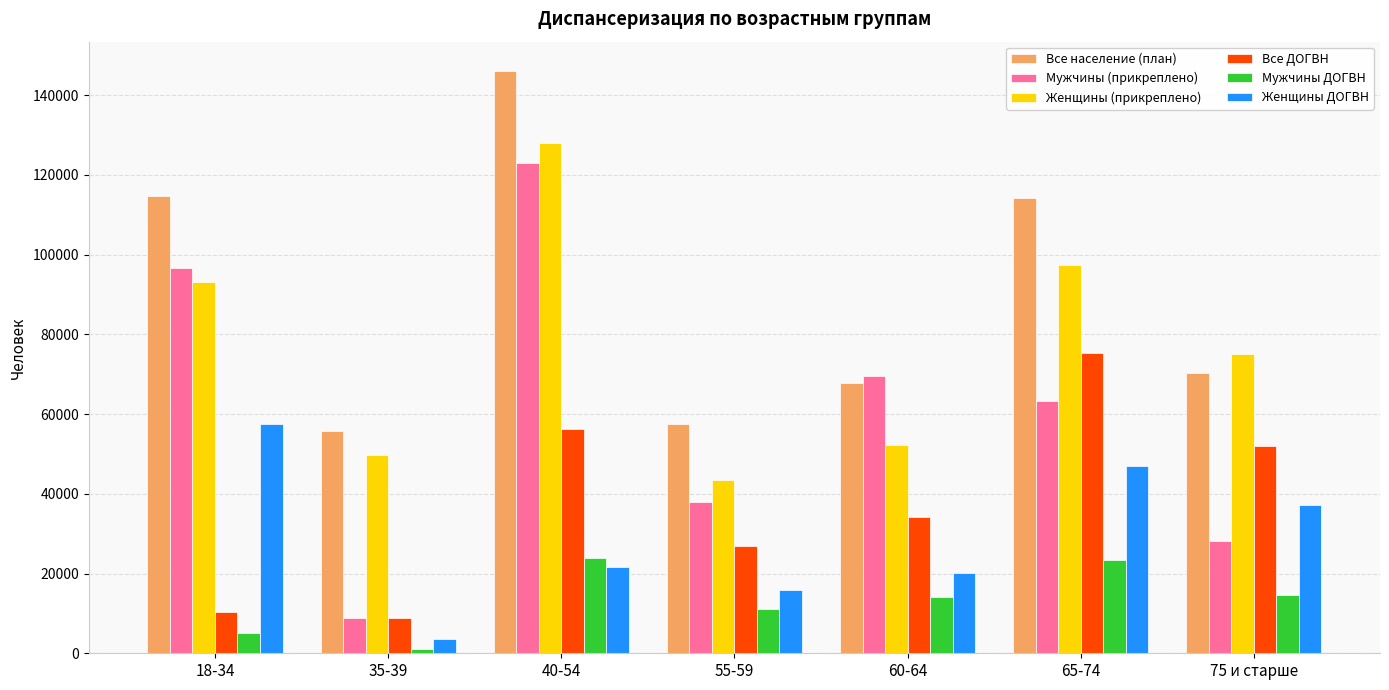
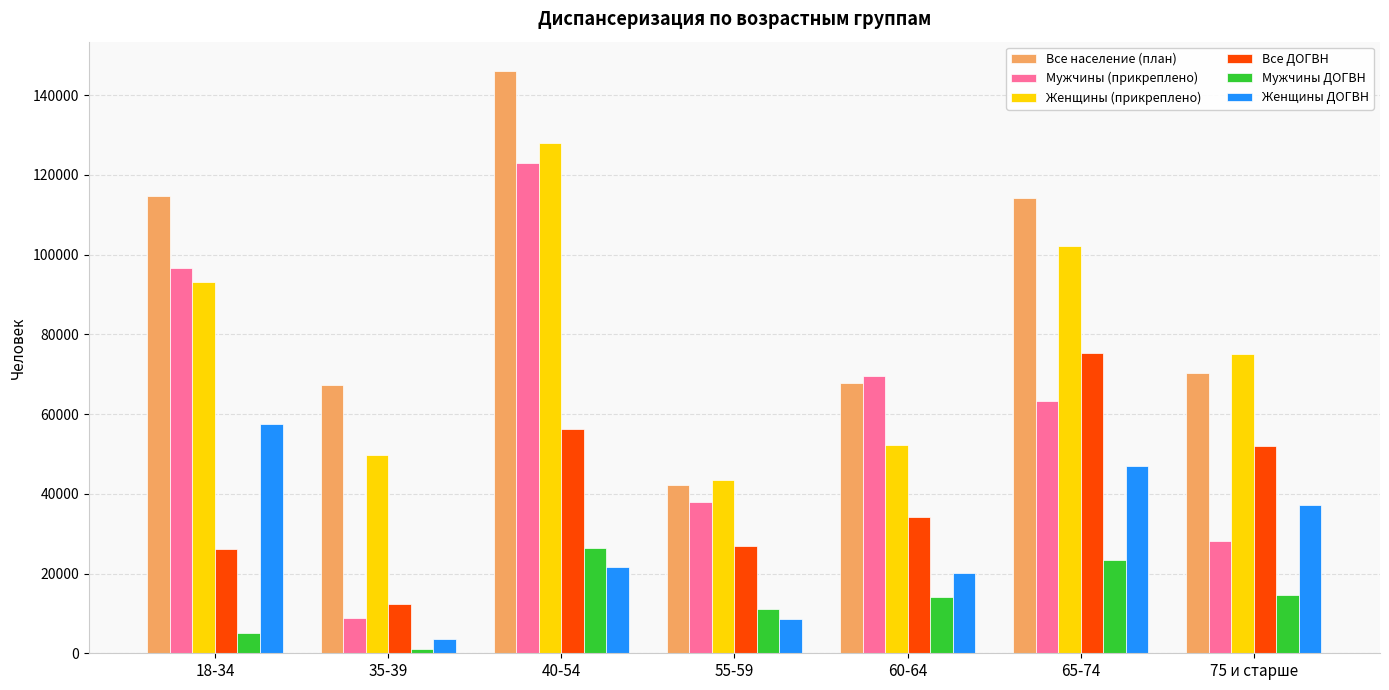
Все ДОГВН, 18-34: 10000 -> 26000
Все население (план), 35-39: 56000 -> 67000
Все ДОГВН, 35-39: 9000 -> 12000
Мужчины ДОГВН, 40-54: 24000 -> 26000
Все население (план), 55-59: 58000 -> 42000
Женщины ДОГВН, 55-59: 16000 -> 9000
Женщины (прикреплено), 65-74: 97000 -> 102000
